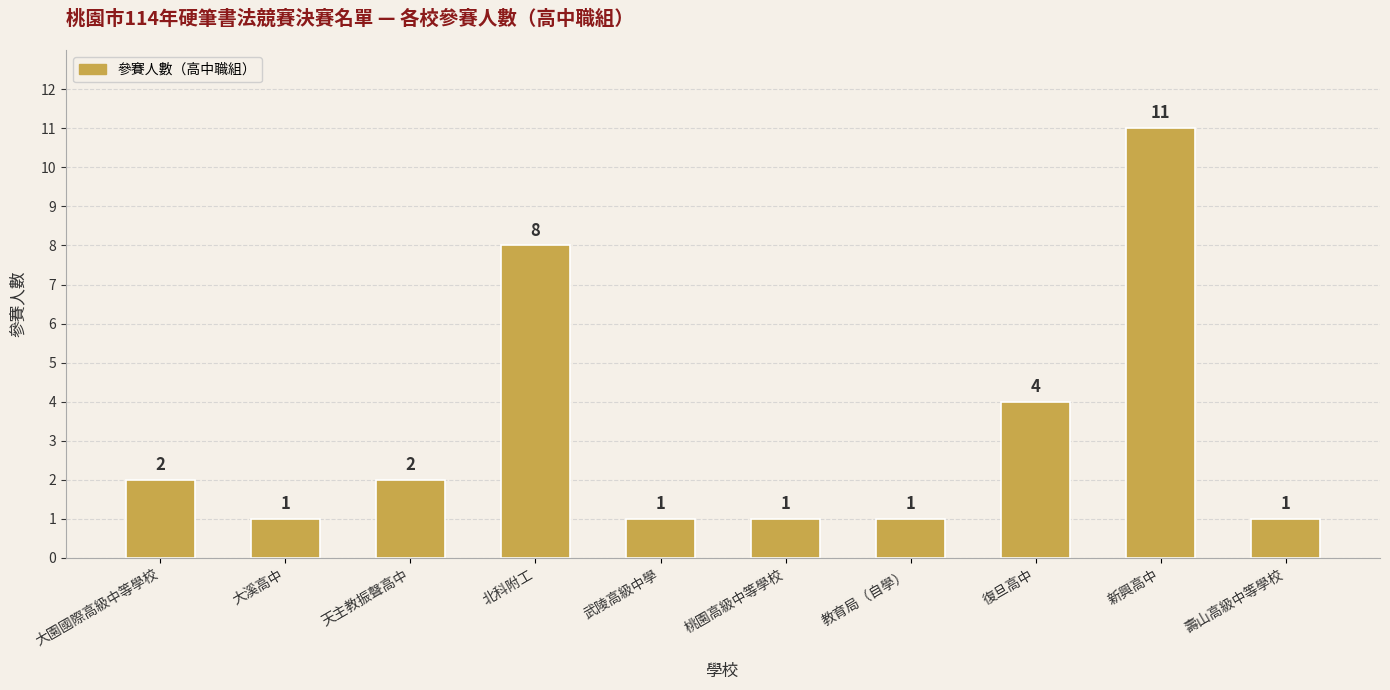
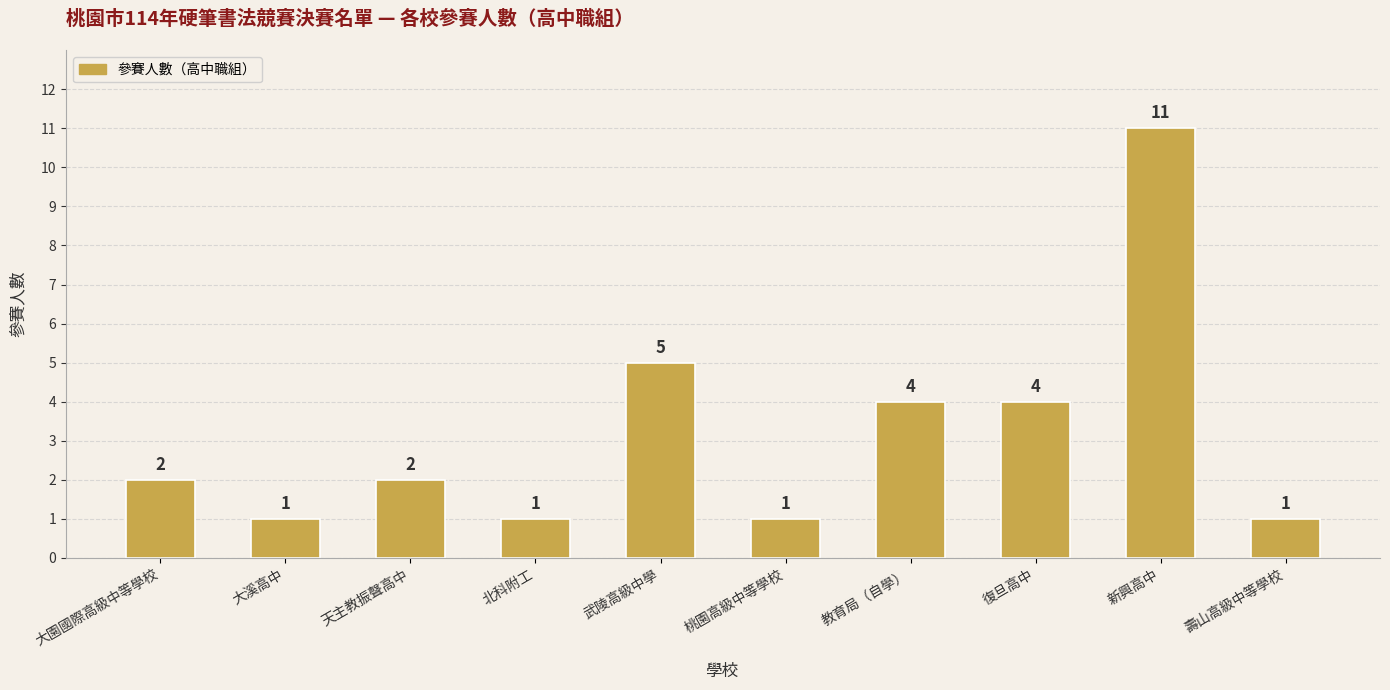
北科附工: 8 -> 1
武陵高級中學: 1 -> 5
教育局（自學）: 1 -> 4
